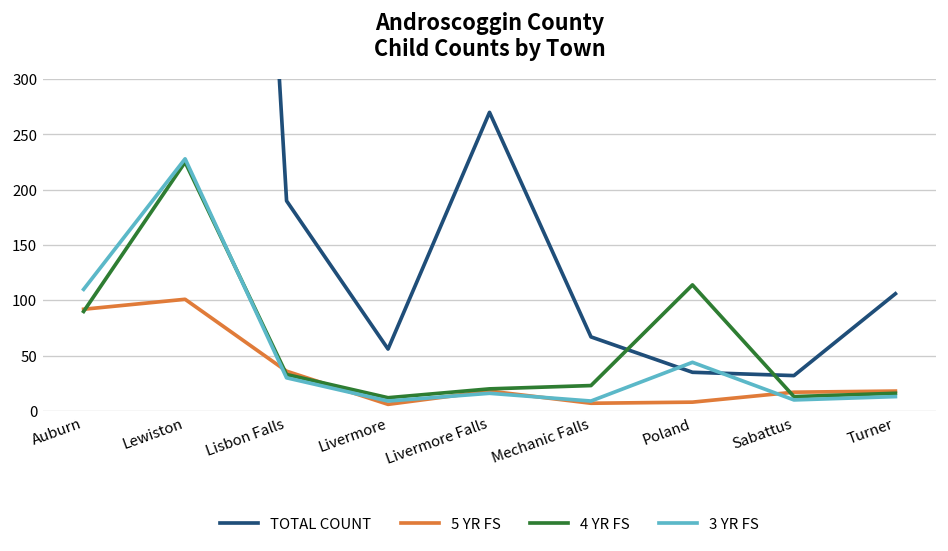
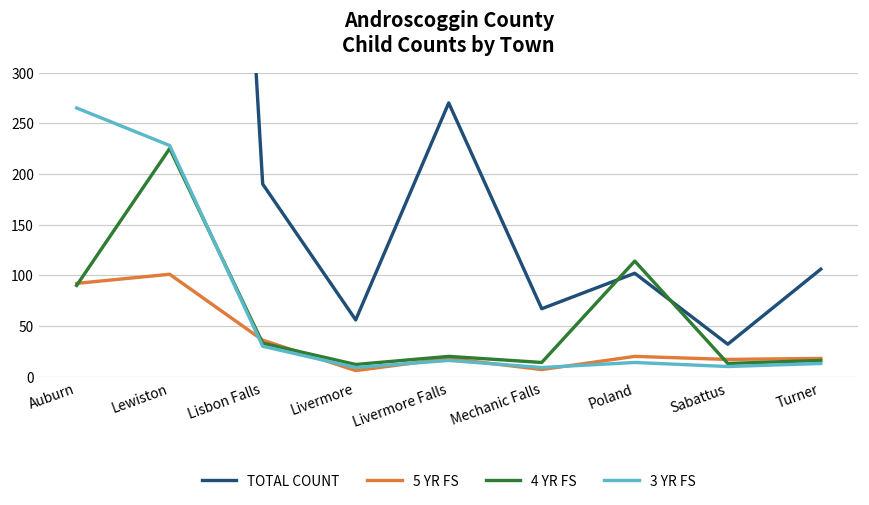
3 YR FS, Auburn: 110 -> 270
4 YR FS, Mechanic Falls: 20 -> 10
TOTAL COUNT, Poland: 40 -> 100
5 YR FS, Poland: 10 -> 20
3 YR FS, Poland: 40 -> 10
